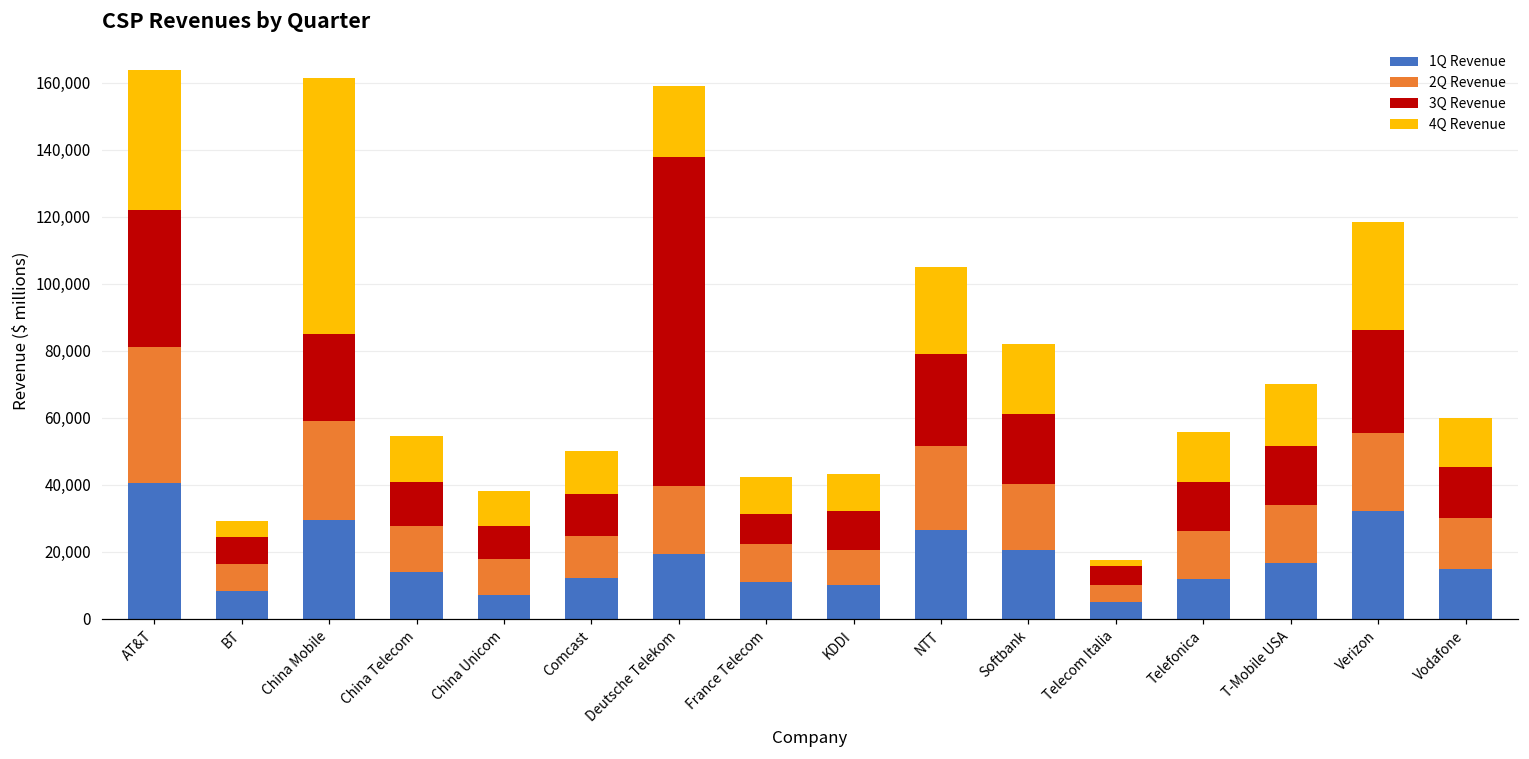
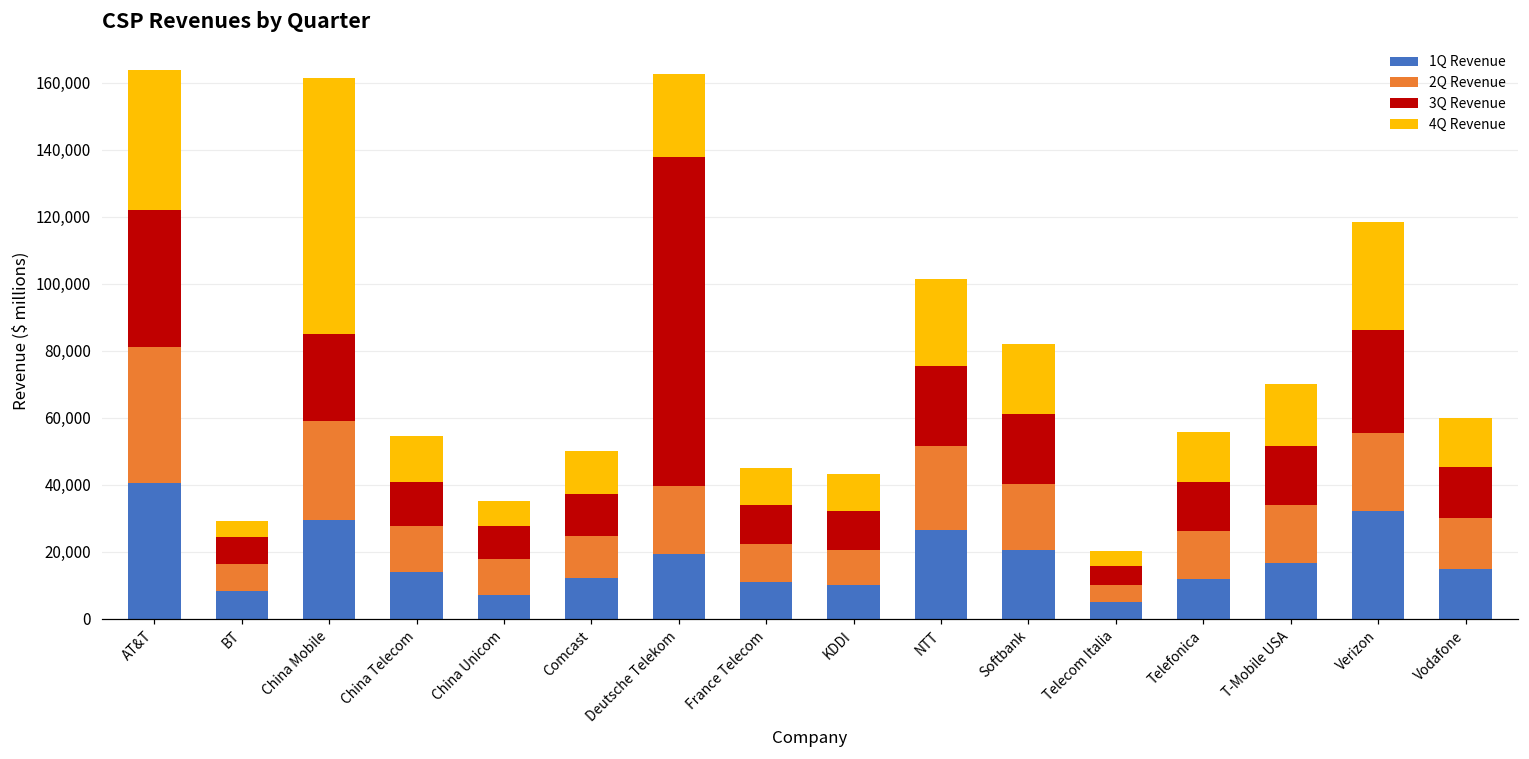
4Q Revenue, China Unicom: 10,000 -> 8,000
4Q Revenue, Deutsche Telekom: 21,000 -> 25,000
3Q Revenue, France Telecom: 9,000 -> 12,000
3Q Revenue, NTT: 27,000 -> 24,000
4Q Revenue, Telecom Italia: 2,000 -> 5,000
